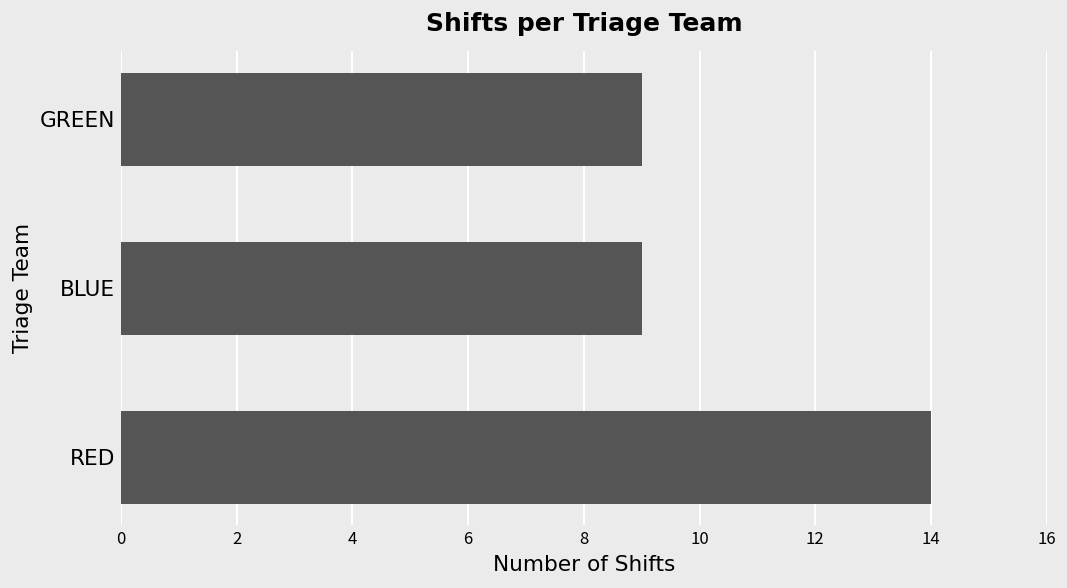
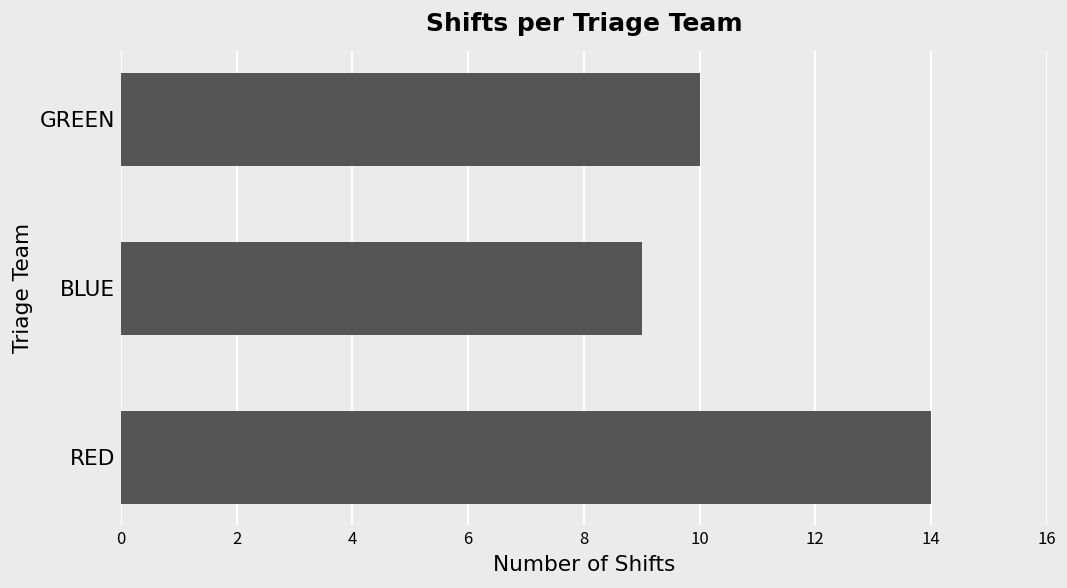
GREEN: 9 -> 10
